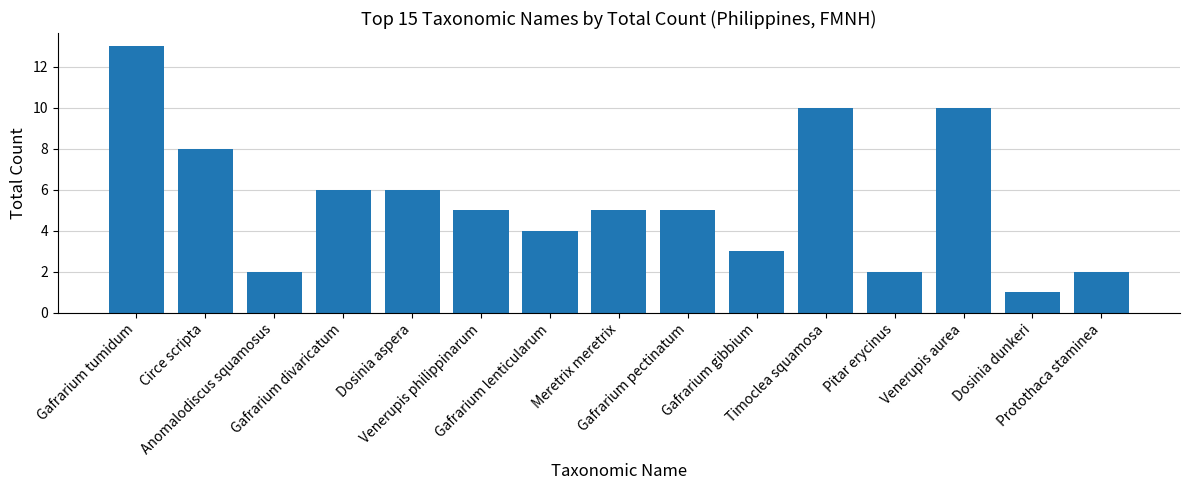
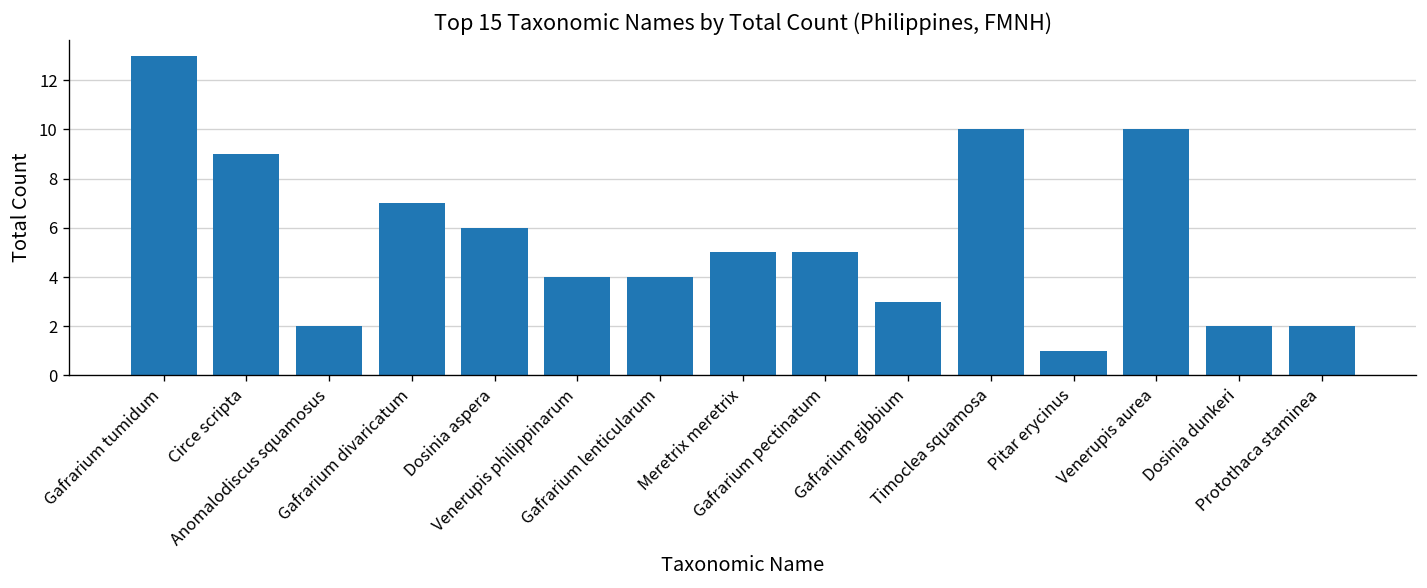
Circe scripta: 8 -> 9
Gafrarium divaricatum: 6 -> 7
Venerupis philippinarum: 5 -> 4
Pitar erycinus: 2 -> 1
Dosinia dunkeri: 1 -> 2
